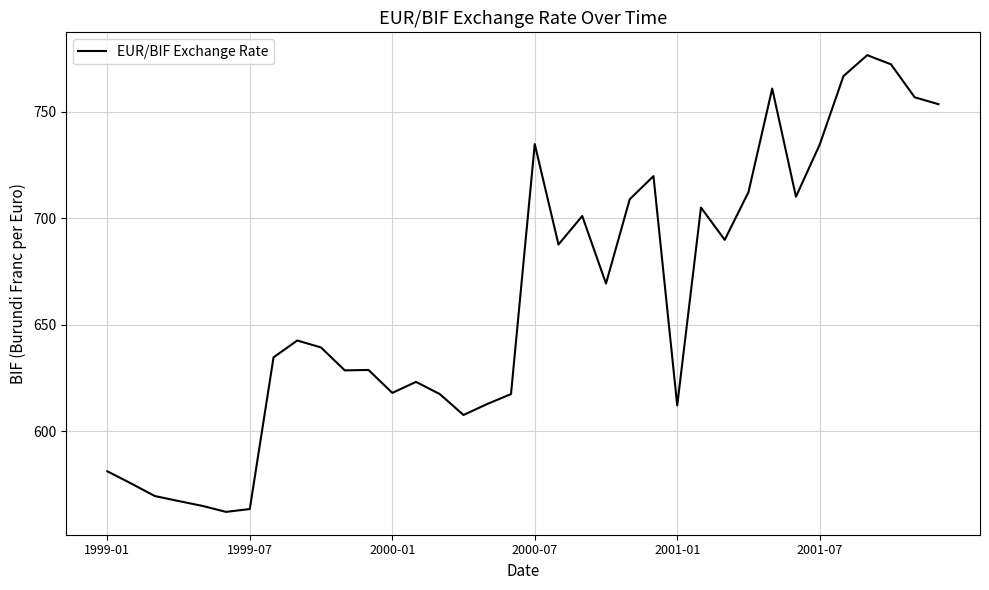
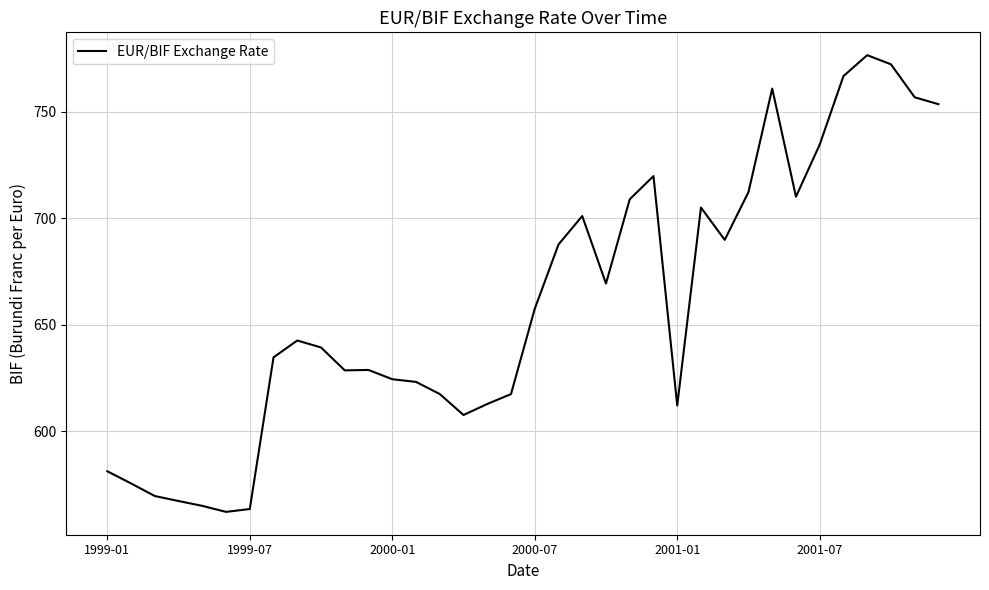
2000-01: 618 -> 625
2000-07: 735 -> 658
